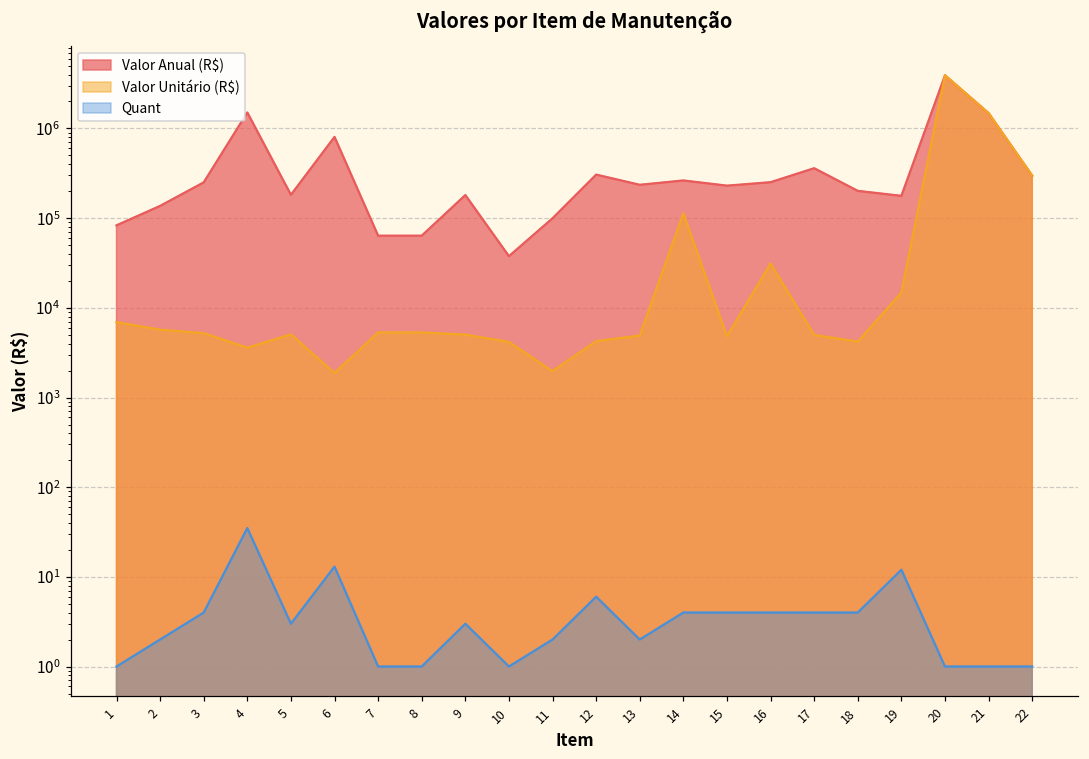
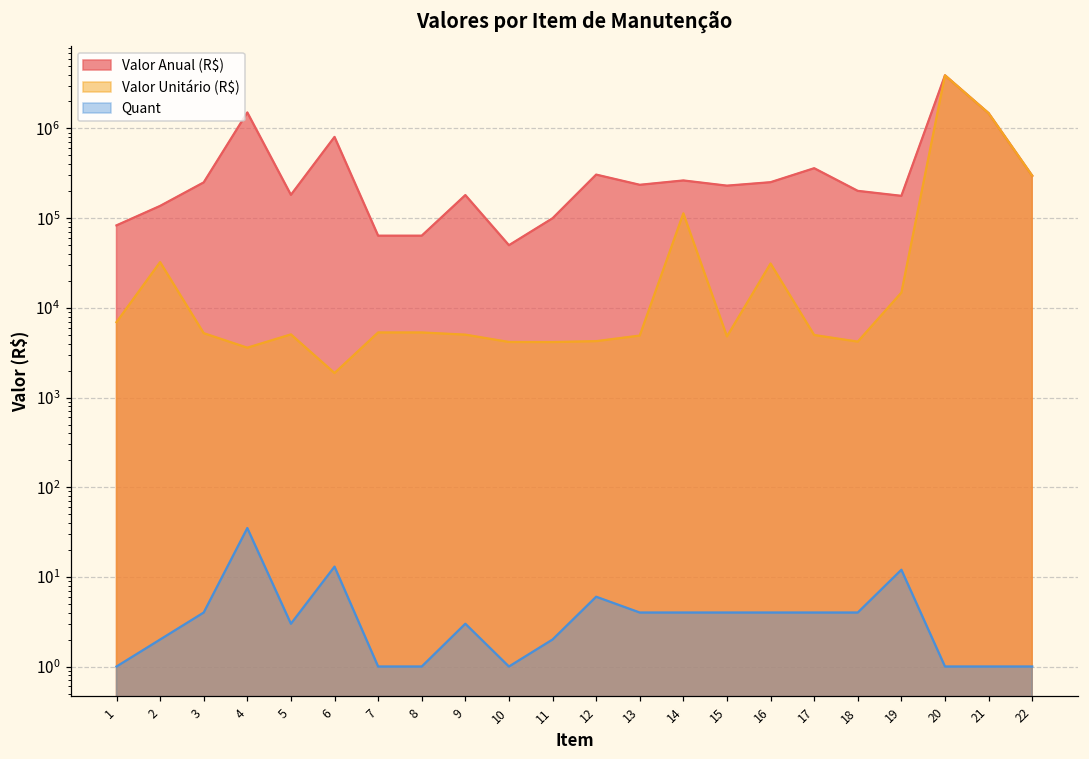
Valor Unitário (R$), 2: 6000 -> 32000
Valor Anual (R$), 10: 40000 -> 50000
Valor Unitário (R$), 11: 2000 -> 4000
Quant, 13: 2 -> 4
